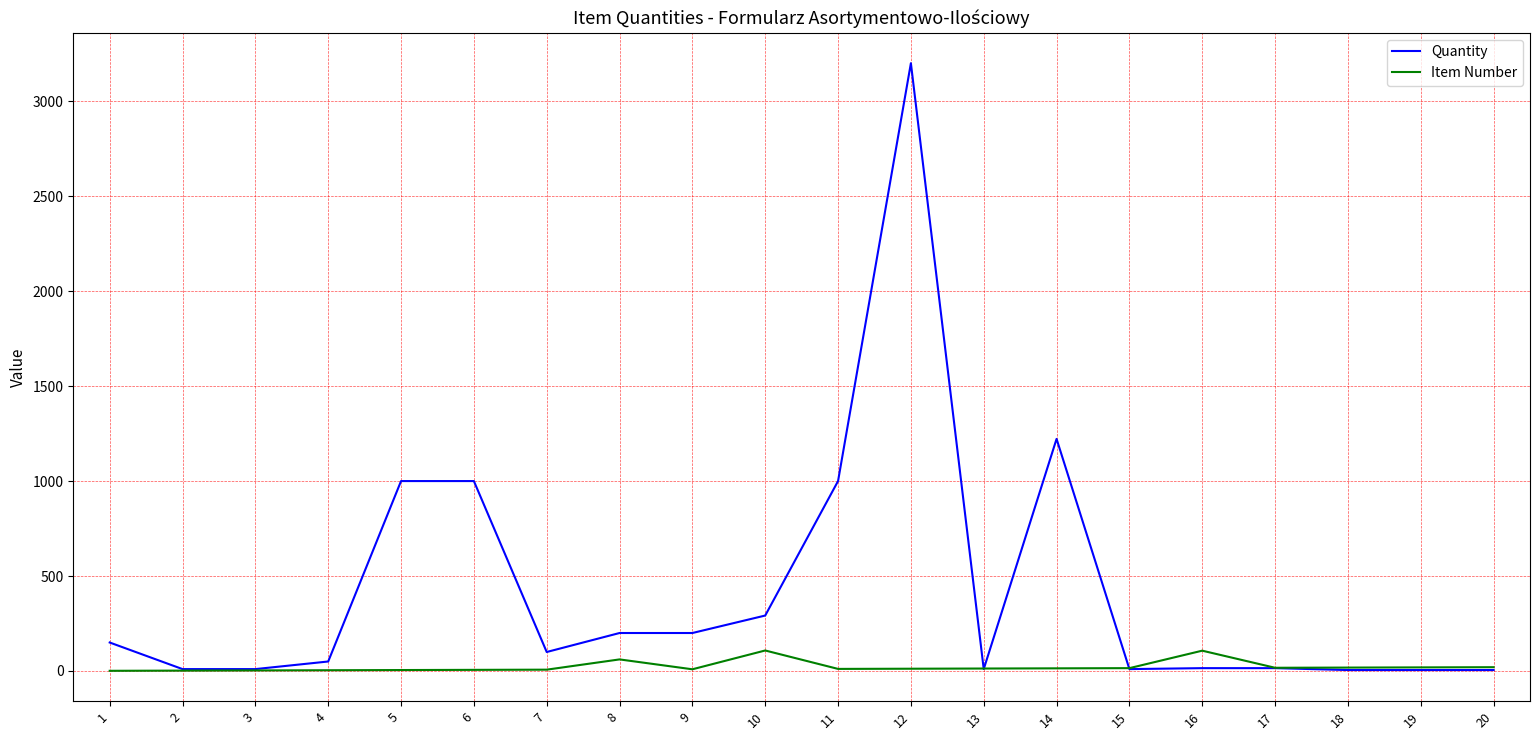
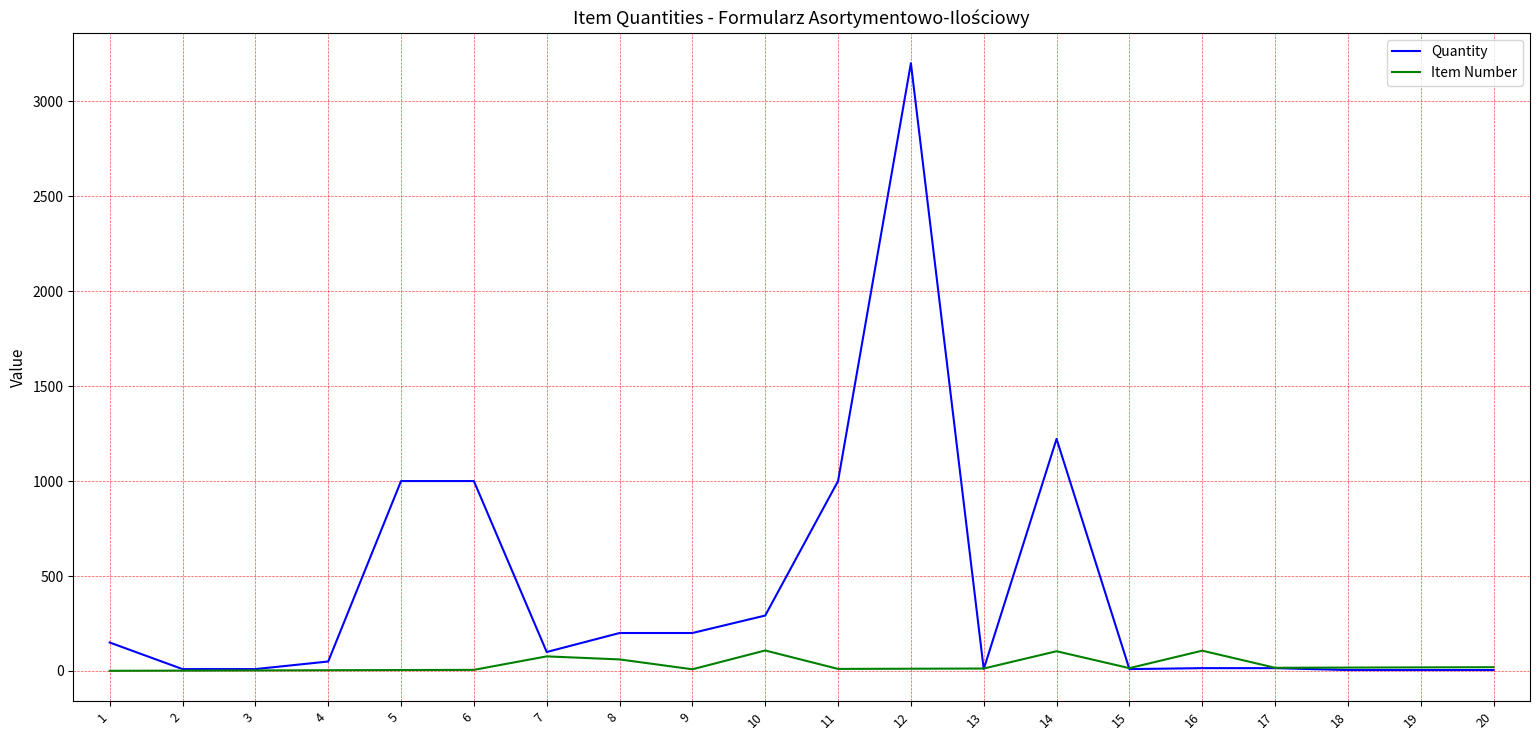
Item Number, 7: 10 -> 80
Item Number, 14: 10 -> 100
